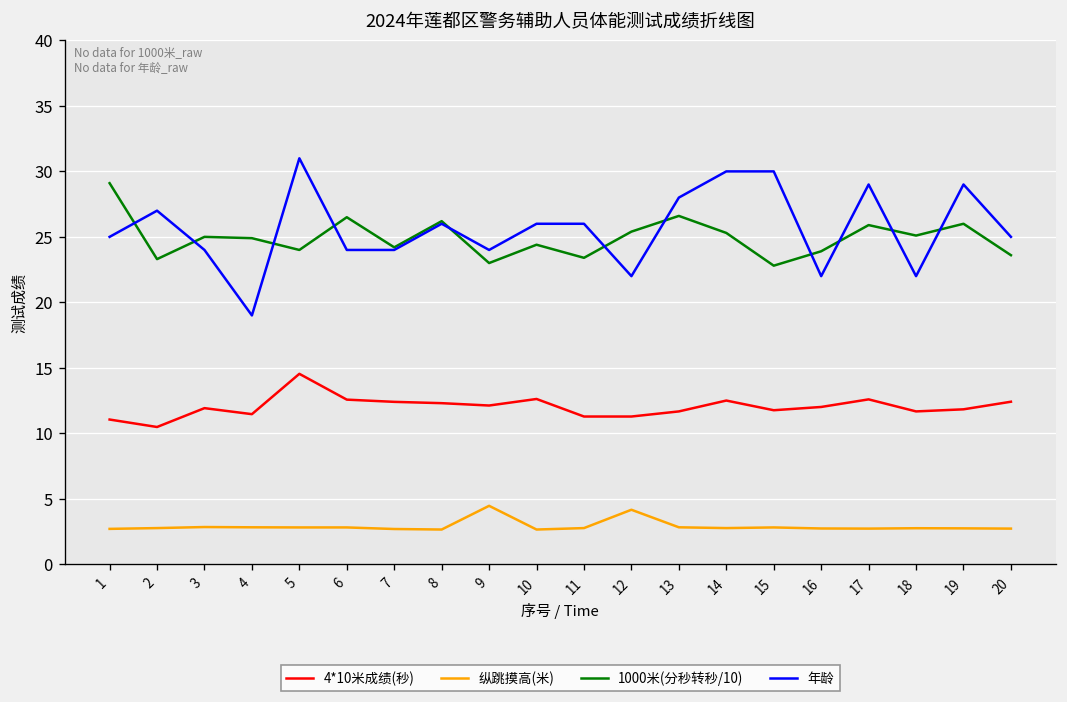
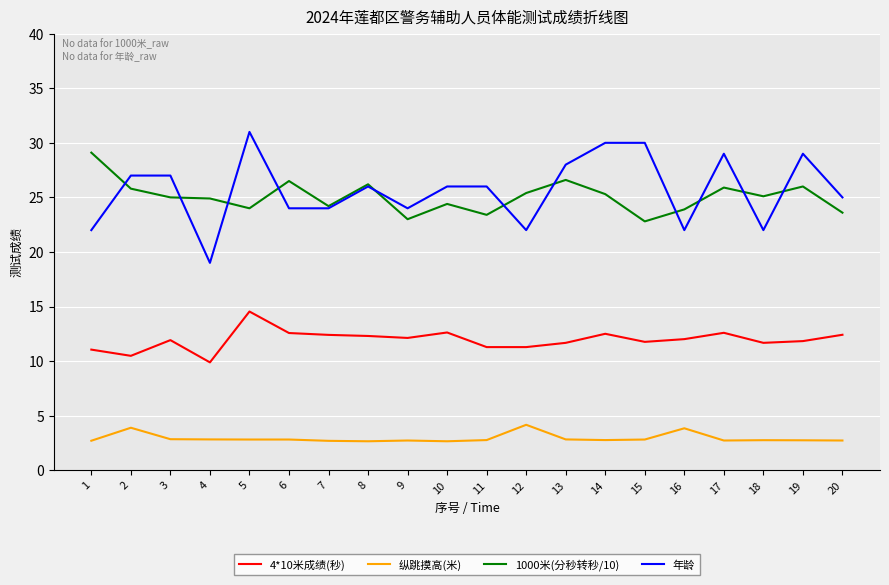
年龄, 1: 25 -> 22
纵跳摸高(米), 2: 2.8 -> 3.9
1000米(分秒转秒/10), 2: 23.3 -> 25.8
年龄, 3: 24 -> 27
4*10米成绩(秒), 4: 11.5 -> 9.9
纵跳摸高(米), 9: 4.5 -> 2.7
纵跳摸高(米), 16: 2.7 -> 3.8
